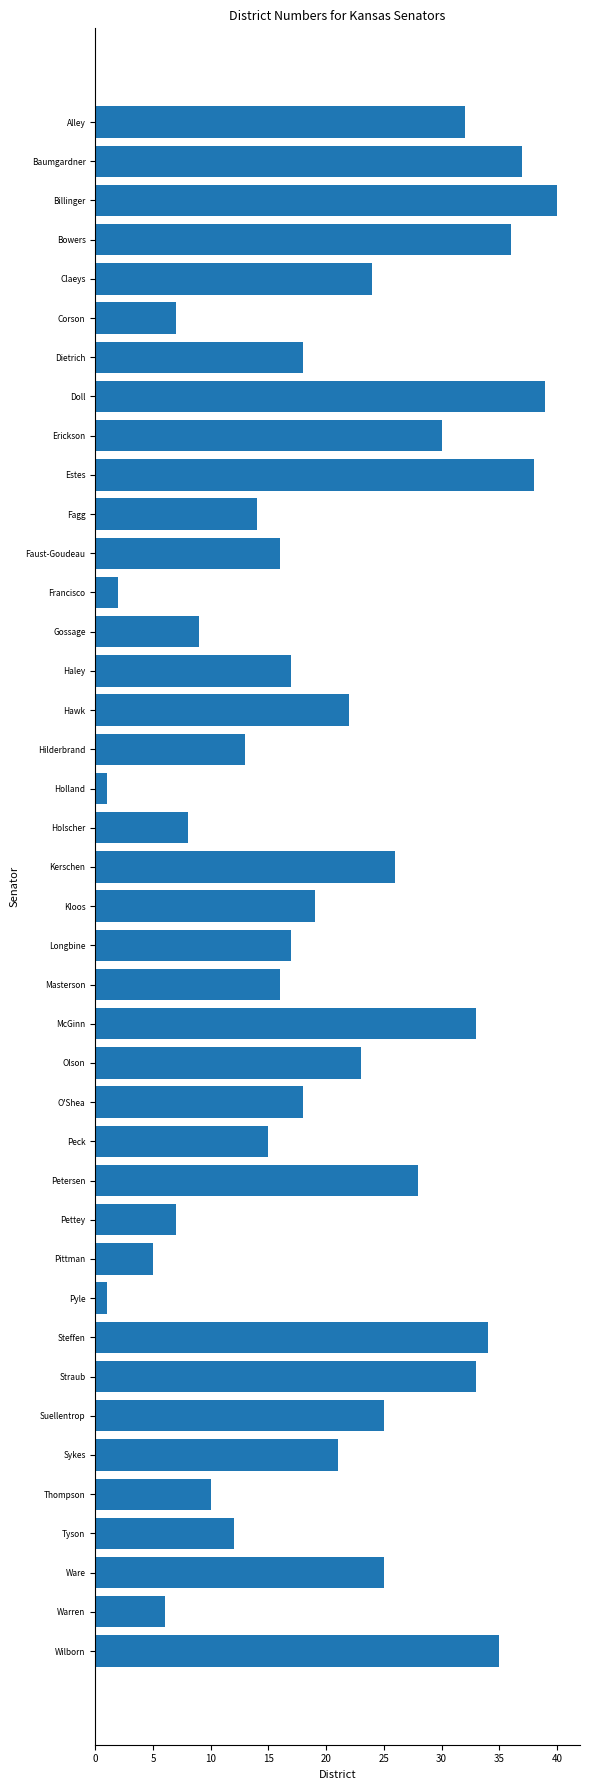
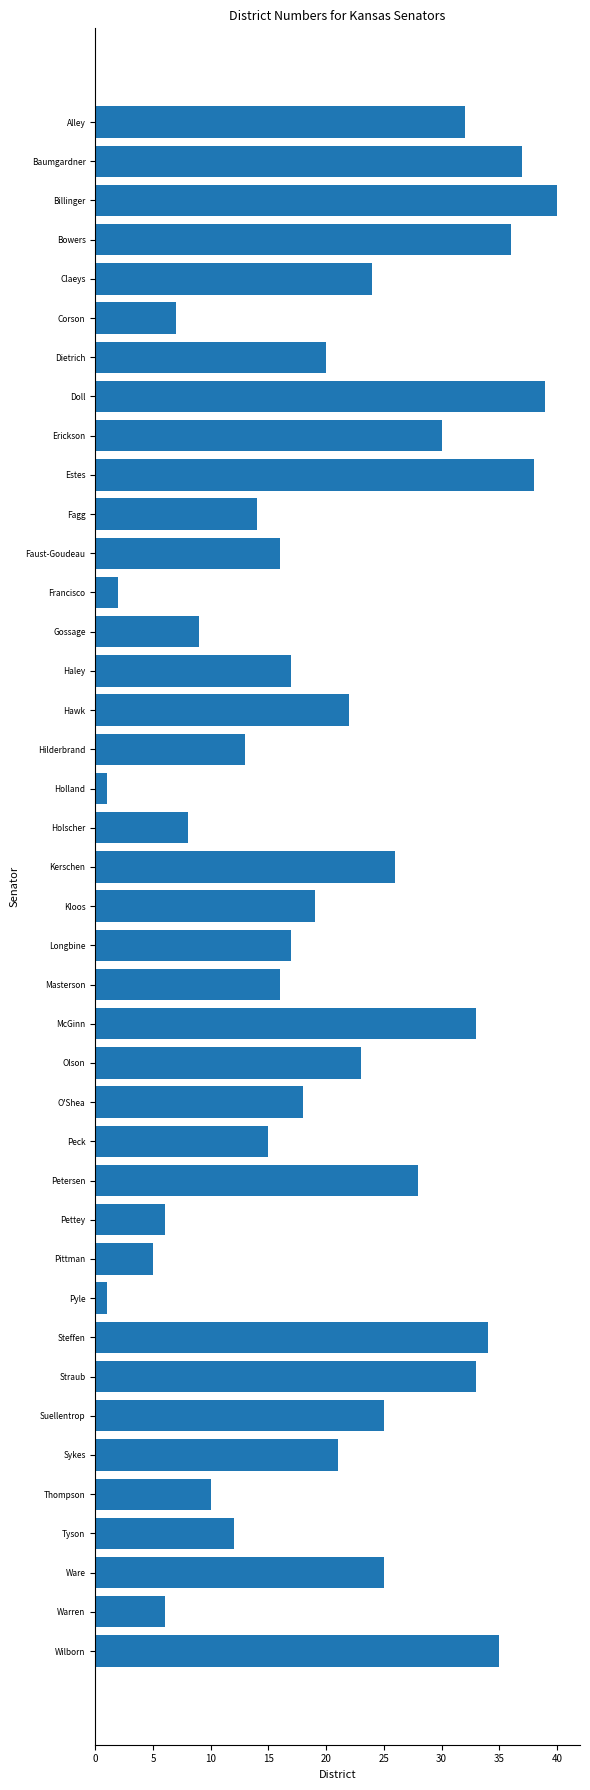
Dietrich: 18 -> 20
Pettey: 7 -> 6
